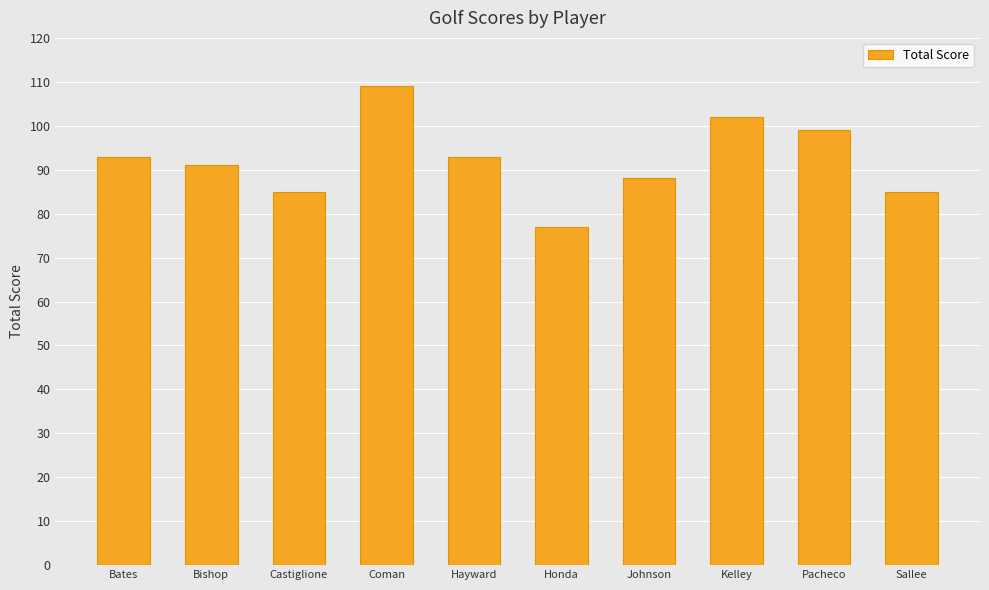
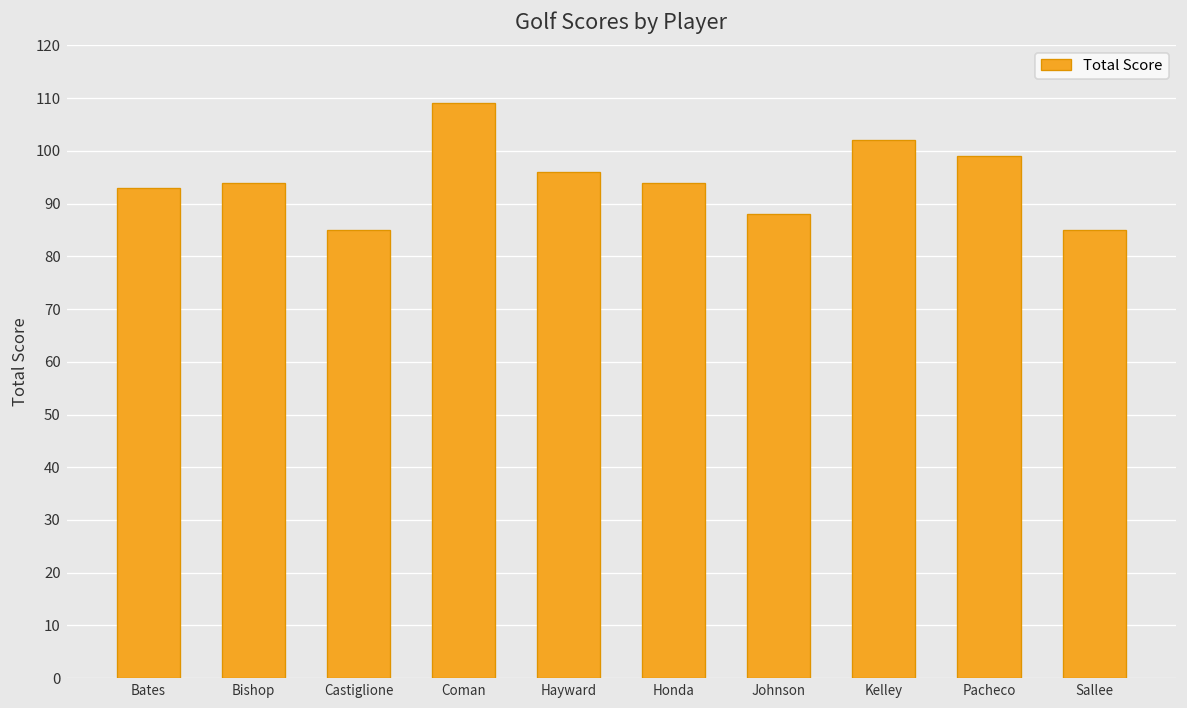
Bishop: 91 -> 94
Hayward: 93 -> 96
Honda: 77 -> 94
